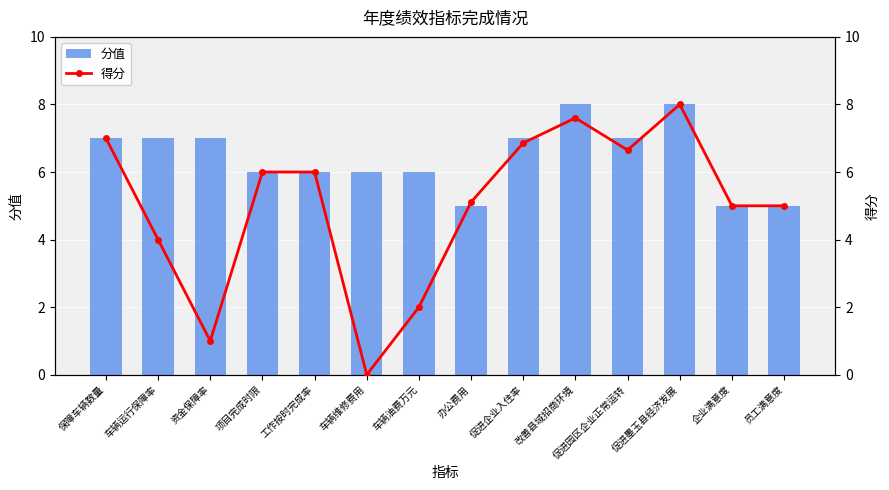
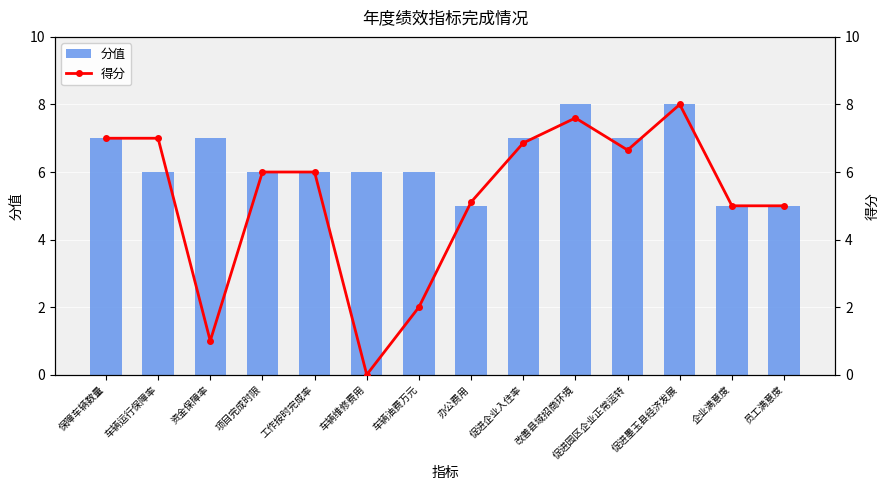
分值, 车辆运行保障率: 7 -> 6
得分, 车辆运行保障率: 4 -> 7
